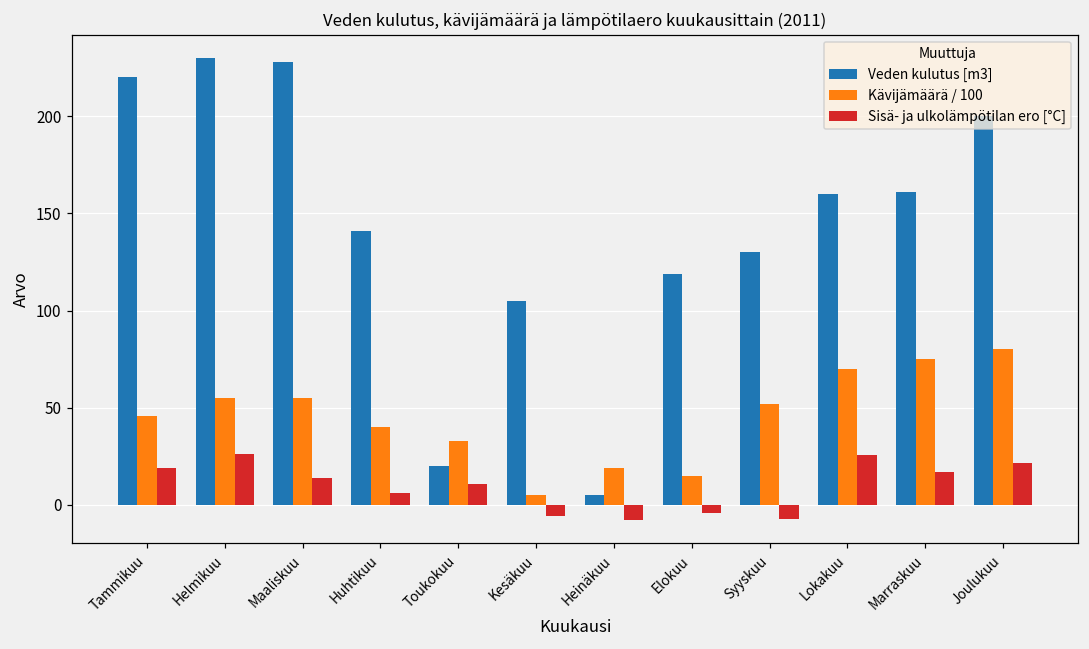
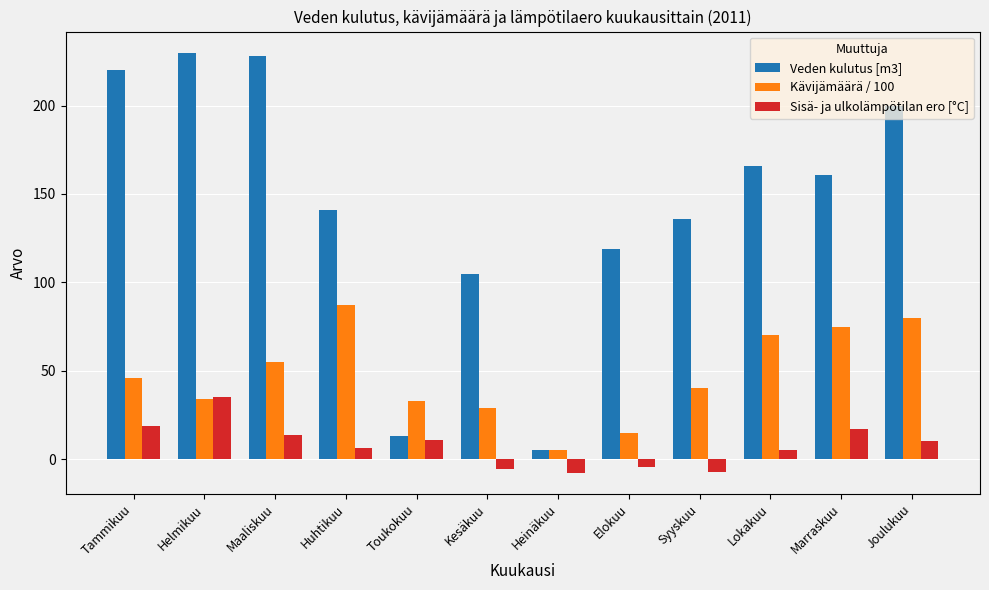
Kävijämäärä / 100, Helmikuu: 55 -> 34
Sisä- ja ulkolämpötilan ero [°C], Helmikuu: 26 -> 35
Kävijämäärä / 100, Huhtikuu: 40 -> 87
Veden kulutus [m3], Toukokuu: 20 -> 13
Kävijämäärä / 100, Kesäkuu: 5 -> 29
Kävijämäärä / 100, Heinäkuu: 19 -> 5
Veden kulutus [m3], Syyskuu: 130 -> 136
Kävijämäärä / 100, Syyskuu: 52 -> 40
Veden kulutus [m3], Lokakuu: 160 -> 166
Sisä- ja ulkolämpötilan ero [°C], Lokakuu: 26 -> 5
Sisä- ja ulkolämpötilan ero [°C], Joulukuu: 22 -> 10
